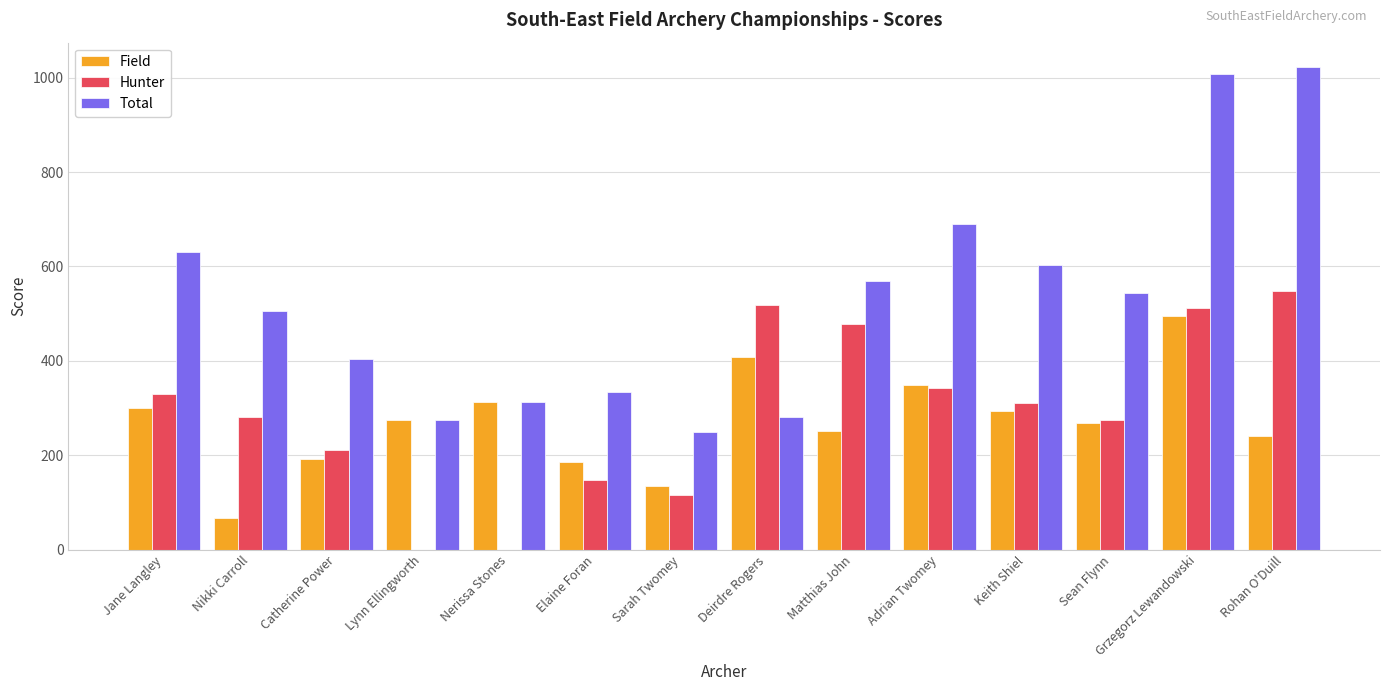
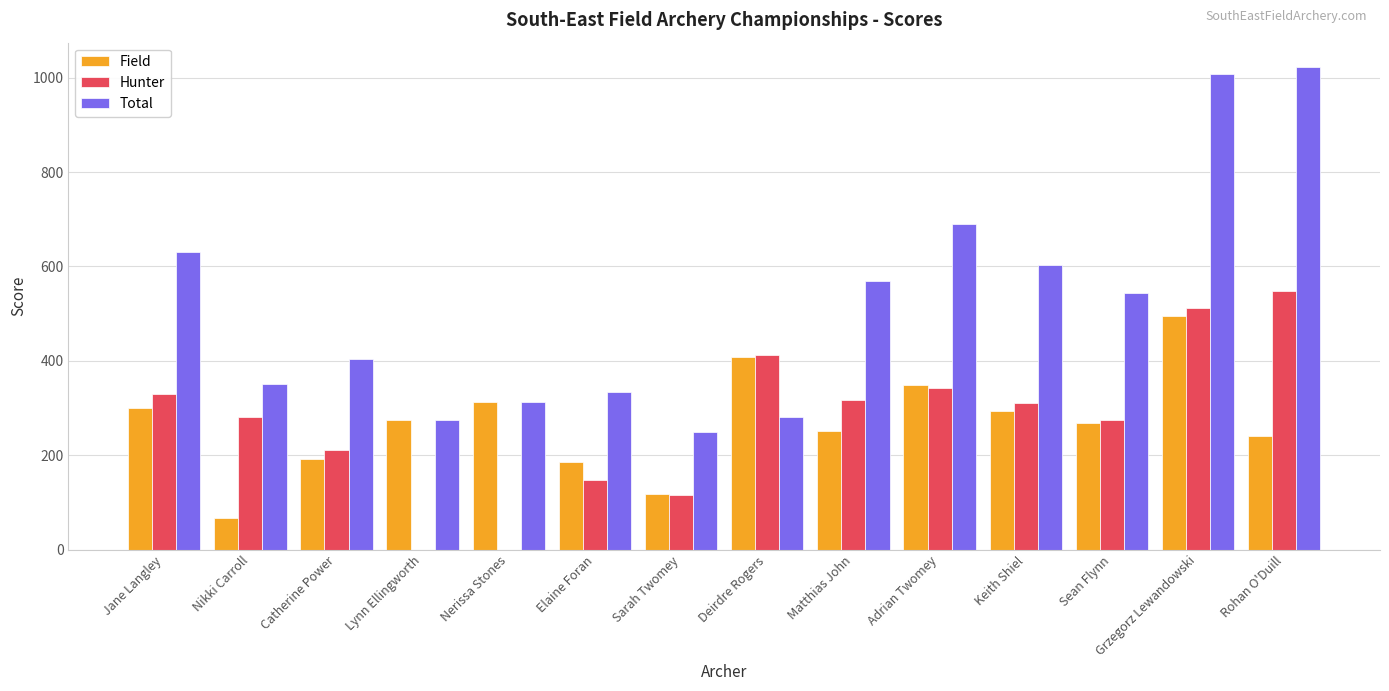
Total, Nikki Carroll: 510 -> 350
Field, Sarah Twomey: 140 -> 120
Hunter, Deirdre Rogers: 520 -> 410
Hunter, Matthias John: 480 -> 320
